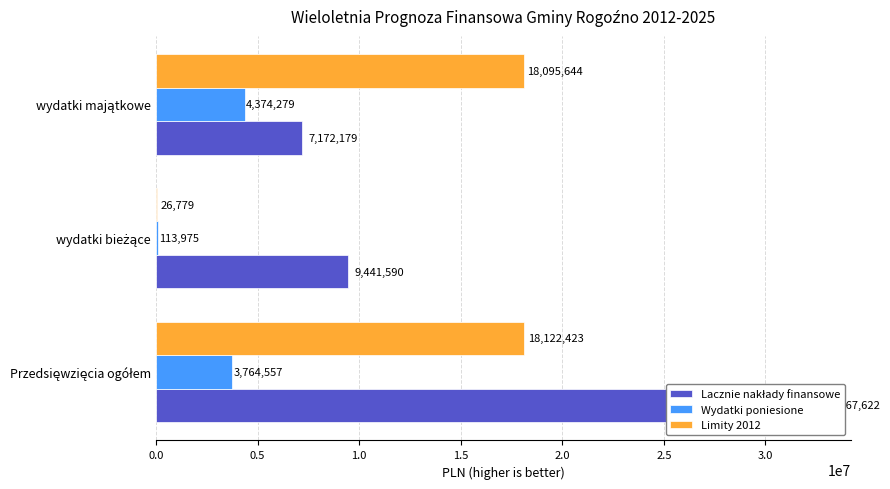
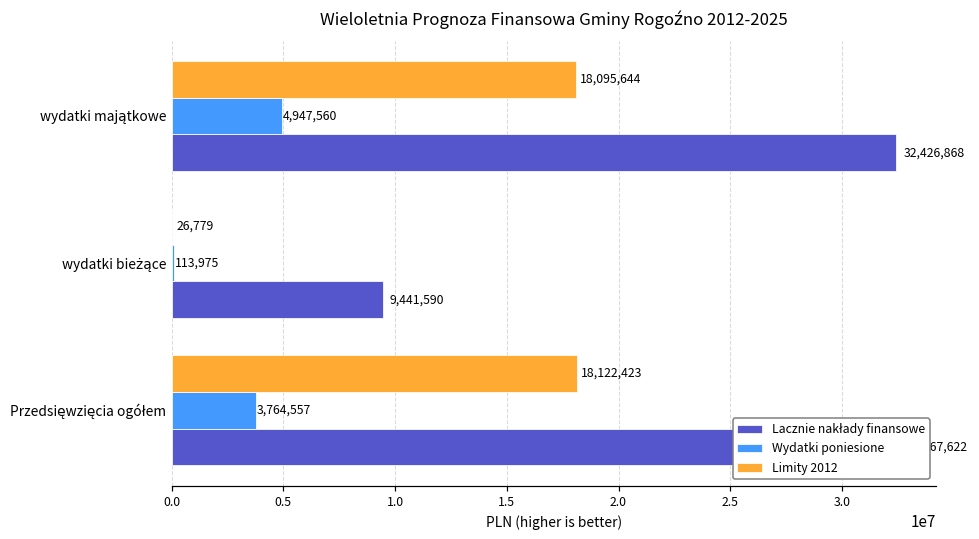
Wydatki poniesione, wydatki majątkowe: 4,374,279 -> 4,947,560
Lacznie nakłady finansowe, wydatki majątkowe: 7,172,179 -> 32,426,868
